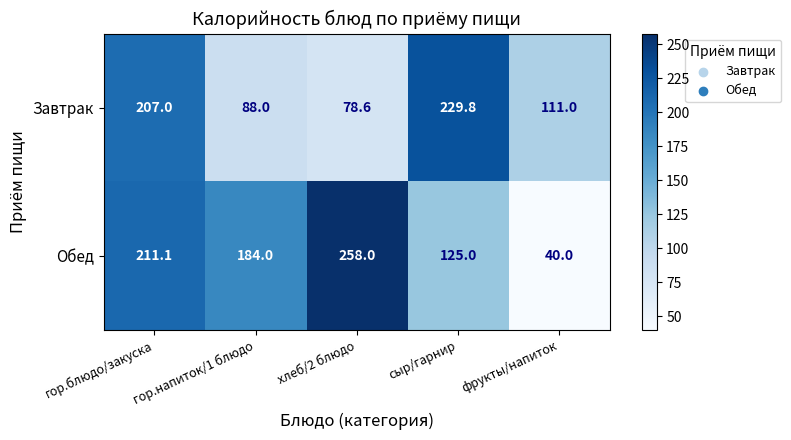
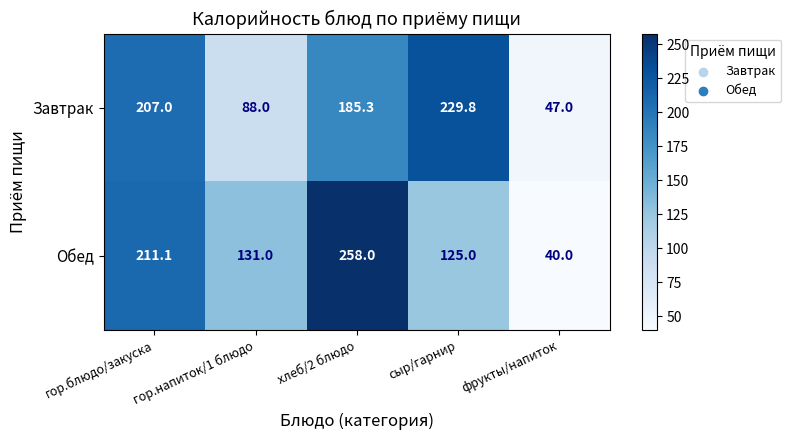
Завтрак, хлеб/2 блюдо: 78.6 -> 185.3
Завтрак, фрукты/напиток: 111.0 -> 47.0
Обед, гор.напиток/1 блюдо: 184.0 -> 131.0
